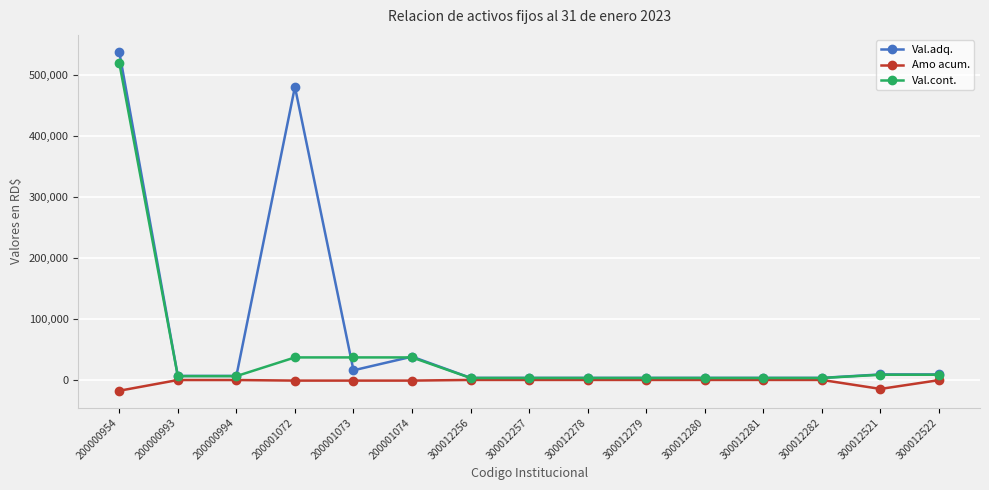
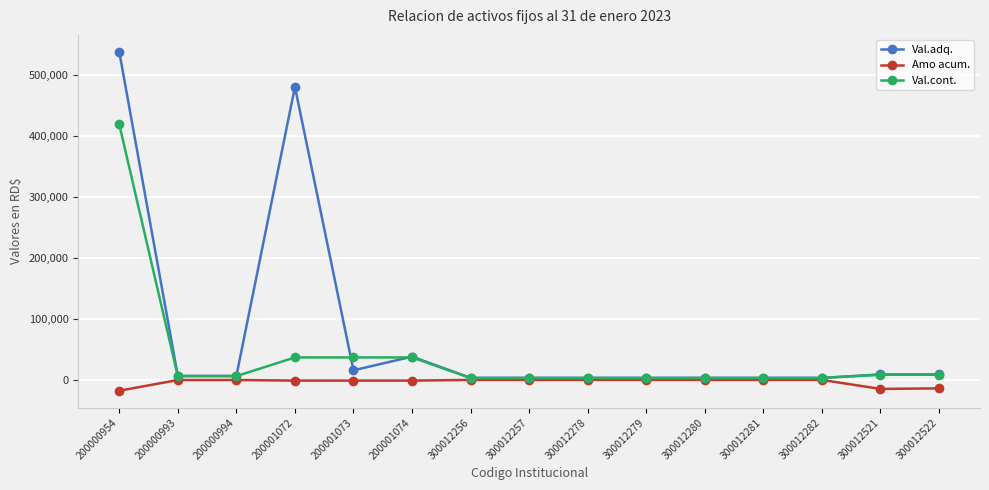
Val.cont., 200000954: 520,000 -> 420,000
Amo acum., 300012522: 0 -> -10,000
